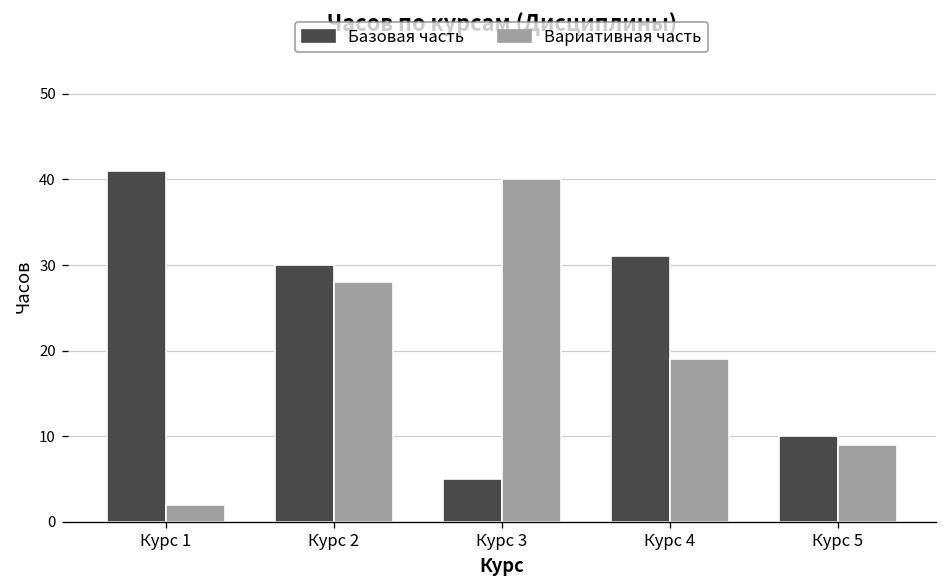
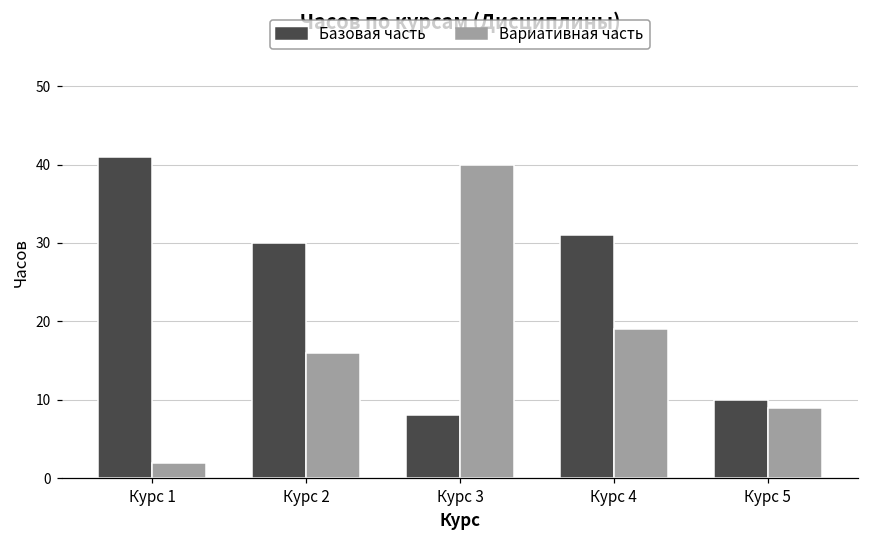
Вариативная часть, Курс 2: 28 -> 16
Базовая часть, Курс 3: 5 -> 8
